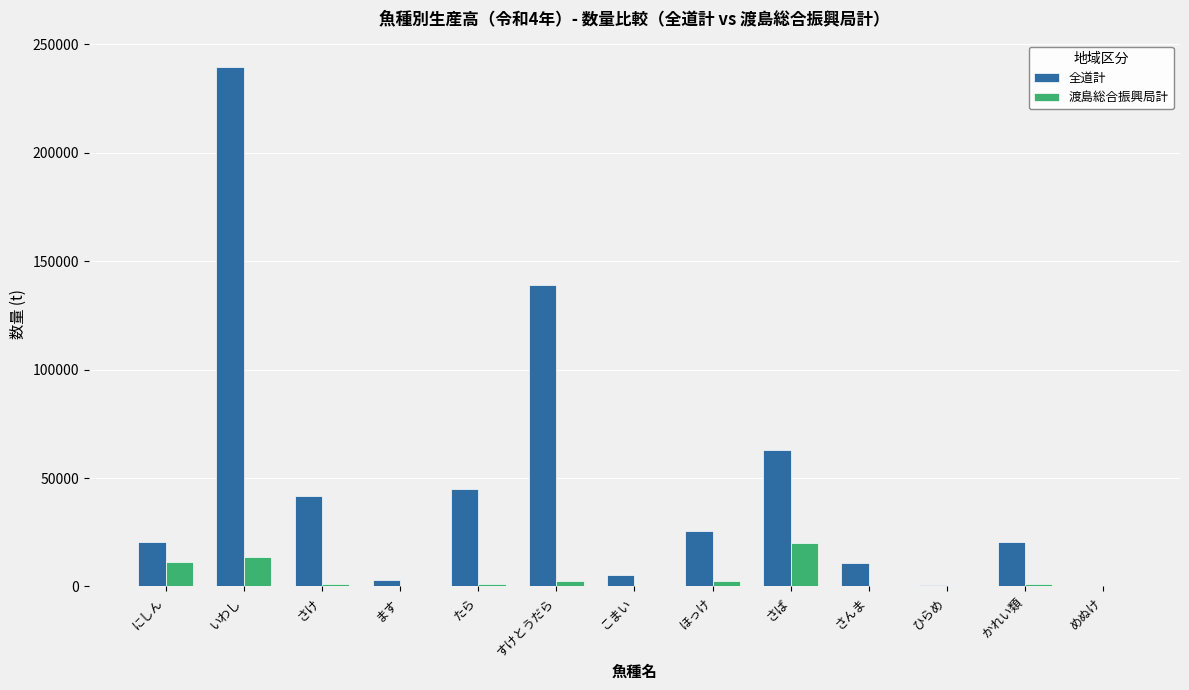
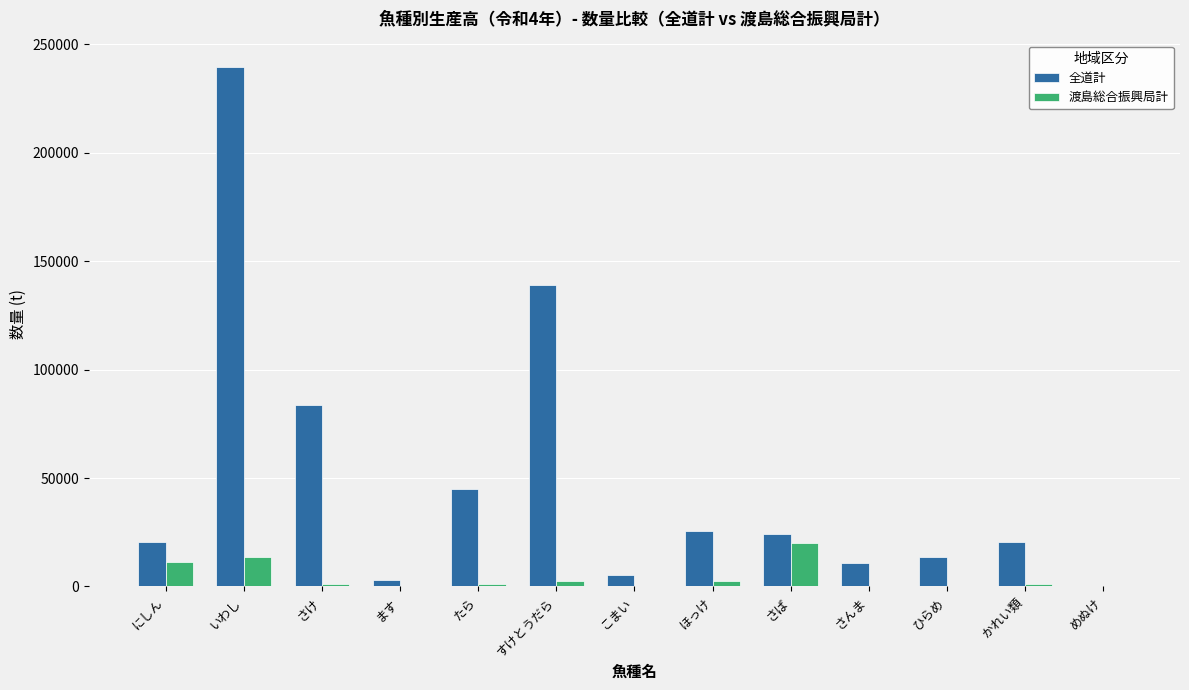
全道計, さけ: 42000 -> 84000
全道計, さば: 63000 -> 24000
全道計, ひらめ: 1000 -> 13000
